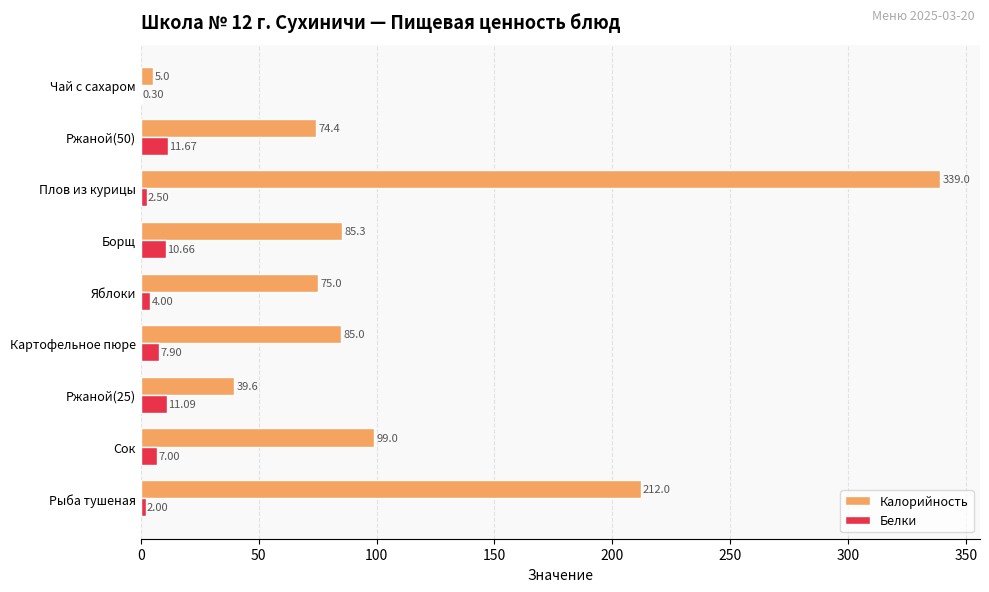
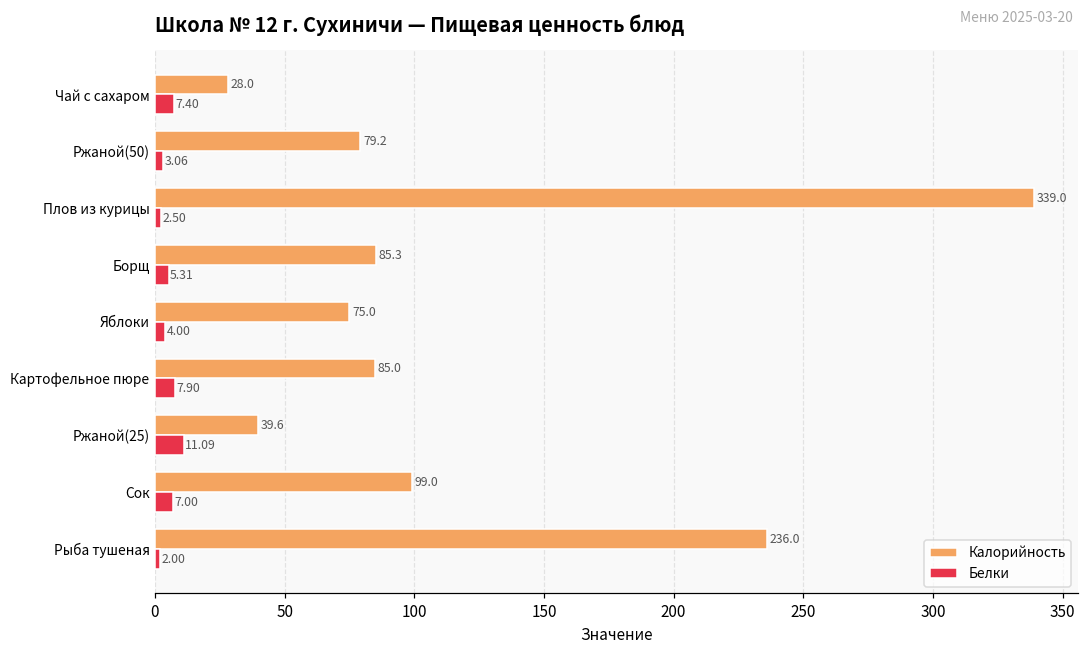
Калорийность, Чай с сахаром: 5.0 -> 28.0
Белки, Чай с сахаром: 0.30 -> 7.40
Калорийность, Ржаной(50): 74.4 -> 79.2
Белки, Ржаной(50): 11.67 -> 3.06
Белки, Борщ: 10.66 -> 5.31
Калорийность, Рыба тушеная: 212.0 -> 236.0
